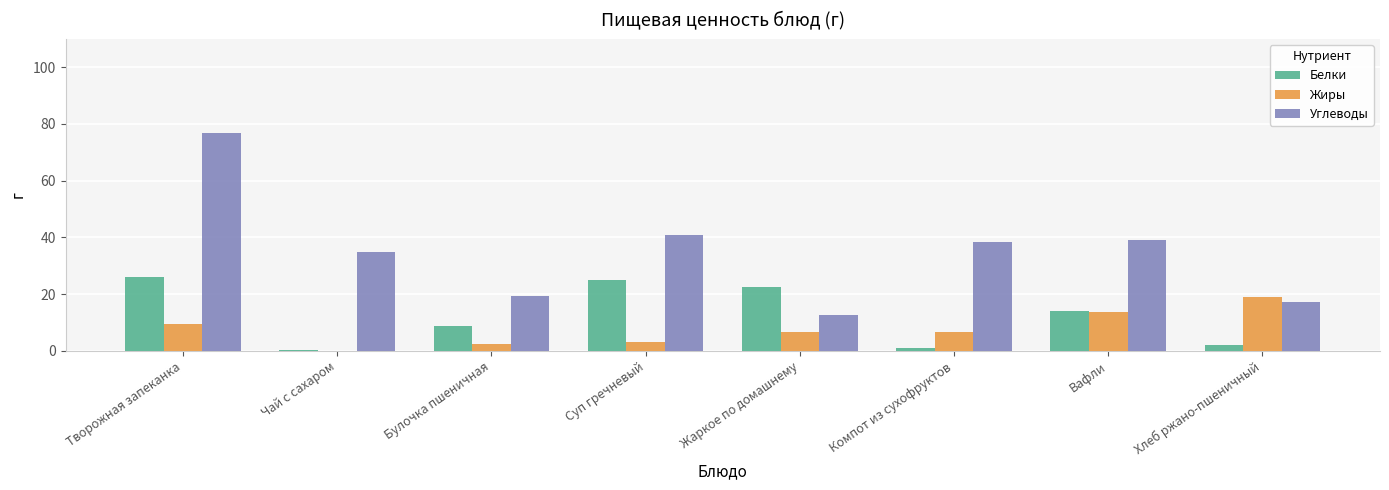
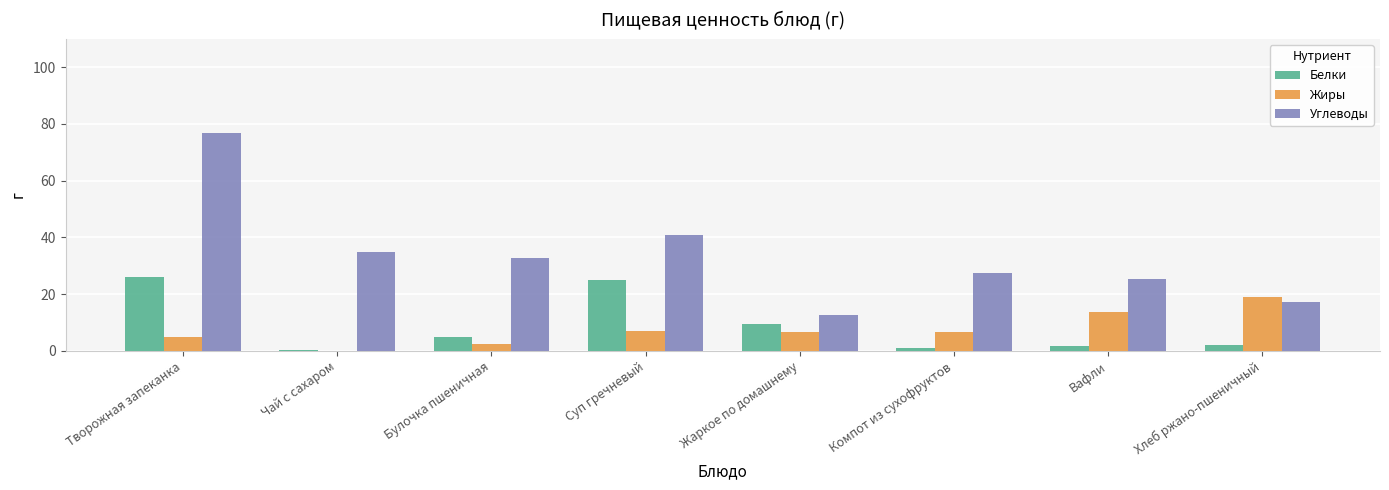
Жиры, Творожная запеканка: 10 -> 5
Белки, Булочка пшеничная: 9 -> 5
Углеводы, Булочка пшеничная: 19 -> 33
Жиры, Суп гречневый: 3 -> 7
Белки, Жаркое по домашнему: 23 -> 10
Углеводы, Компот из сухофруктов: 39 -> 28
Белки, Вафли: 14 -> 2
Углеводы, Вафли: 39 -> 25
